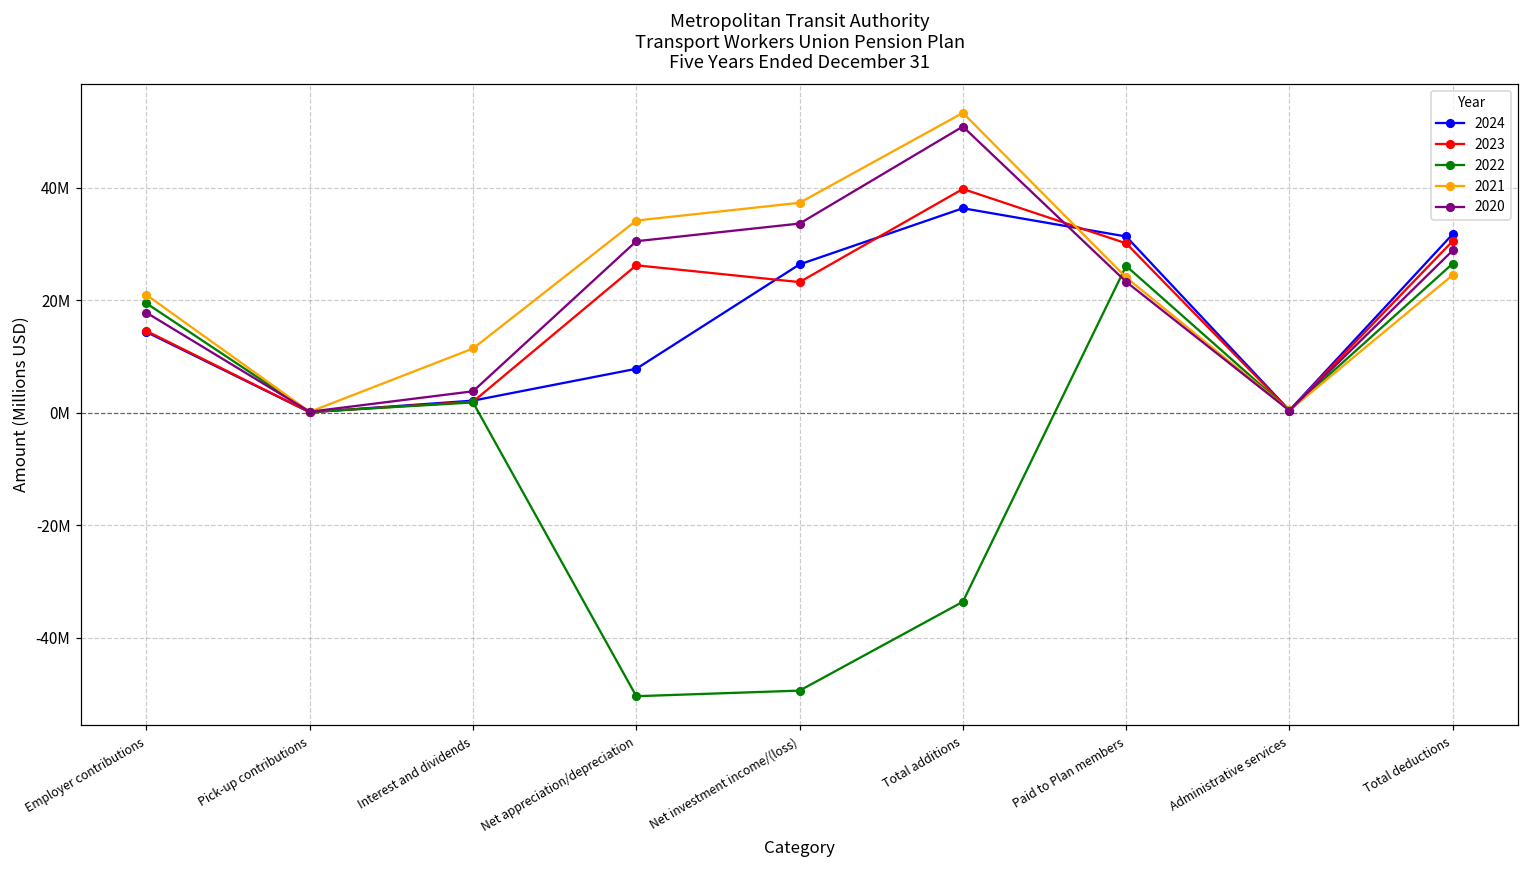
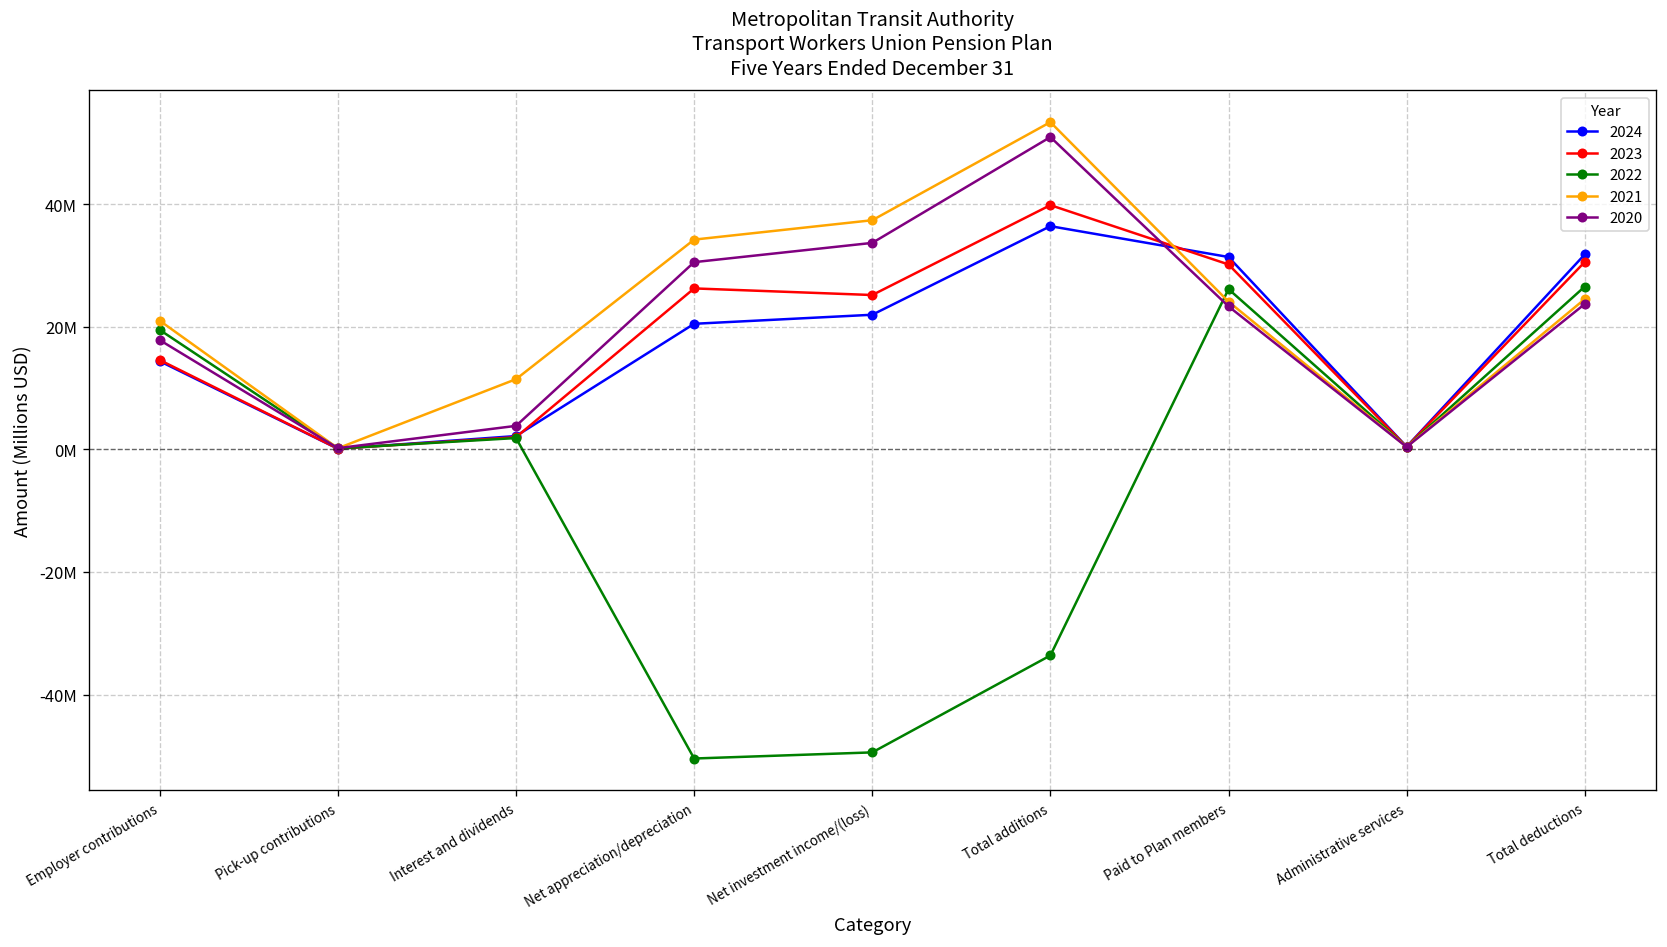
2024, Net appreciation/depreciation: 8000000 -> 20000000
2024, Net investment income/(loss): 26000000 -> 22000000
2023, Net investment income/(loss): 23000000 -> 25000000
2020, Total deductions: 29000000 -> 24000000
